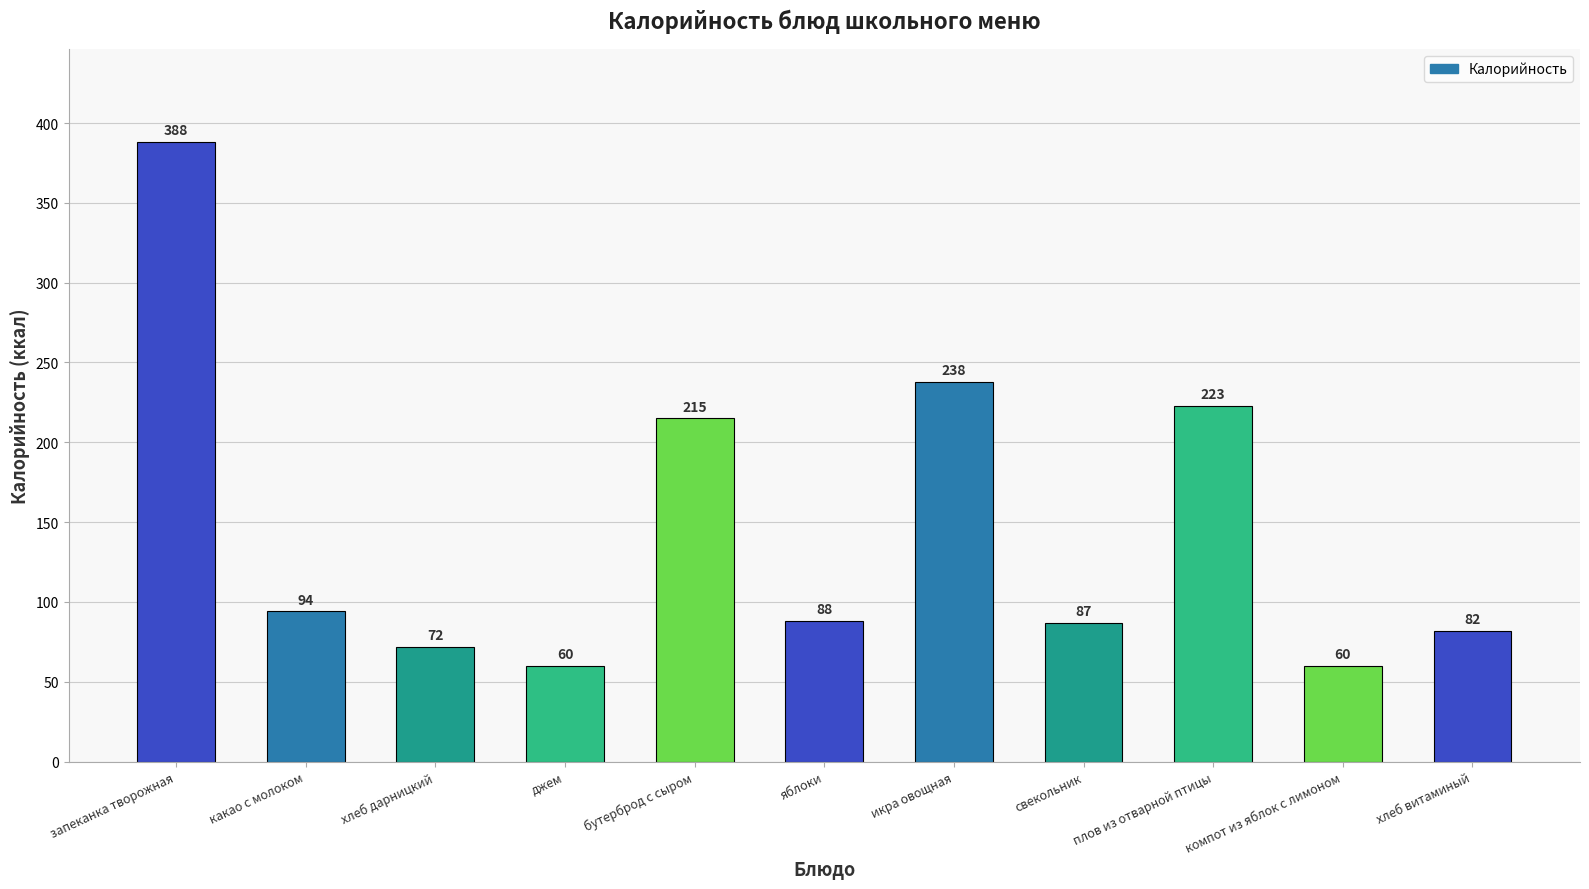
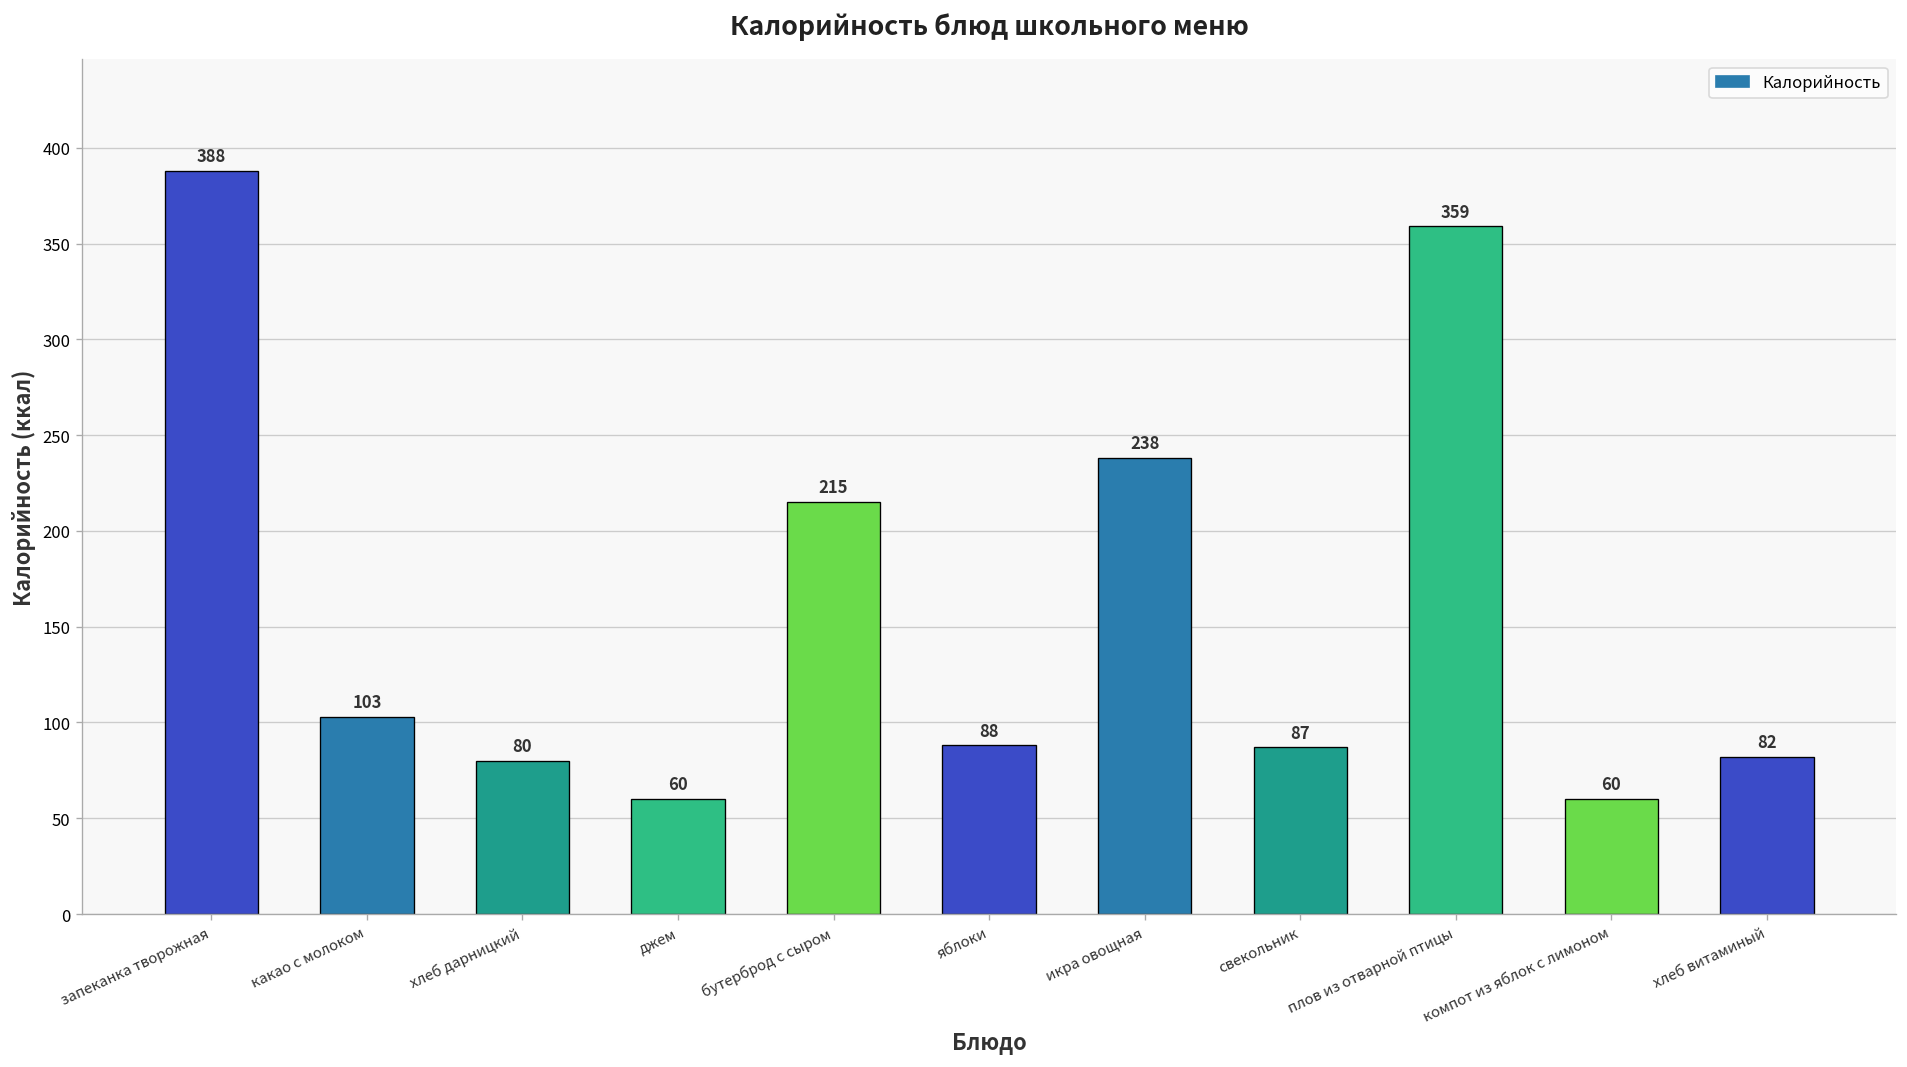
какао с молоком: 94 -> 103
хлеб дарницкий: 72 -> 80
плов из отварной птицы: 223 -> 359
